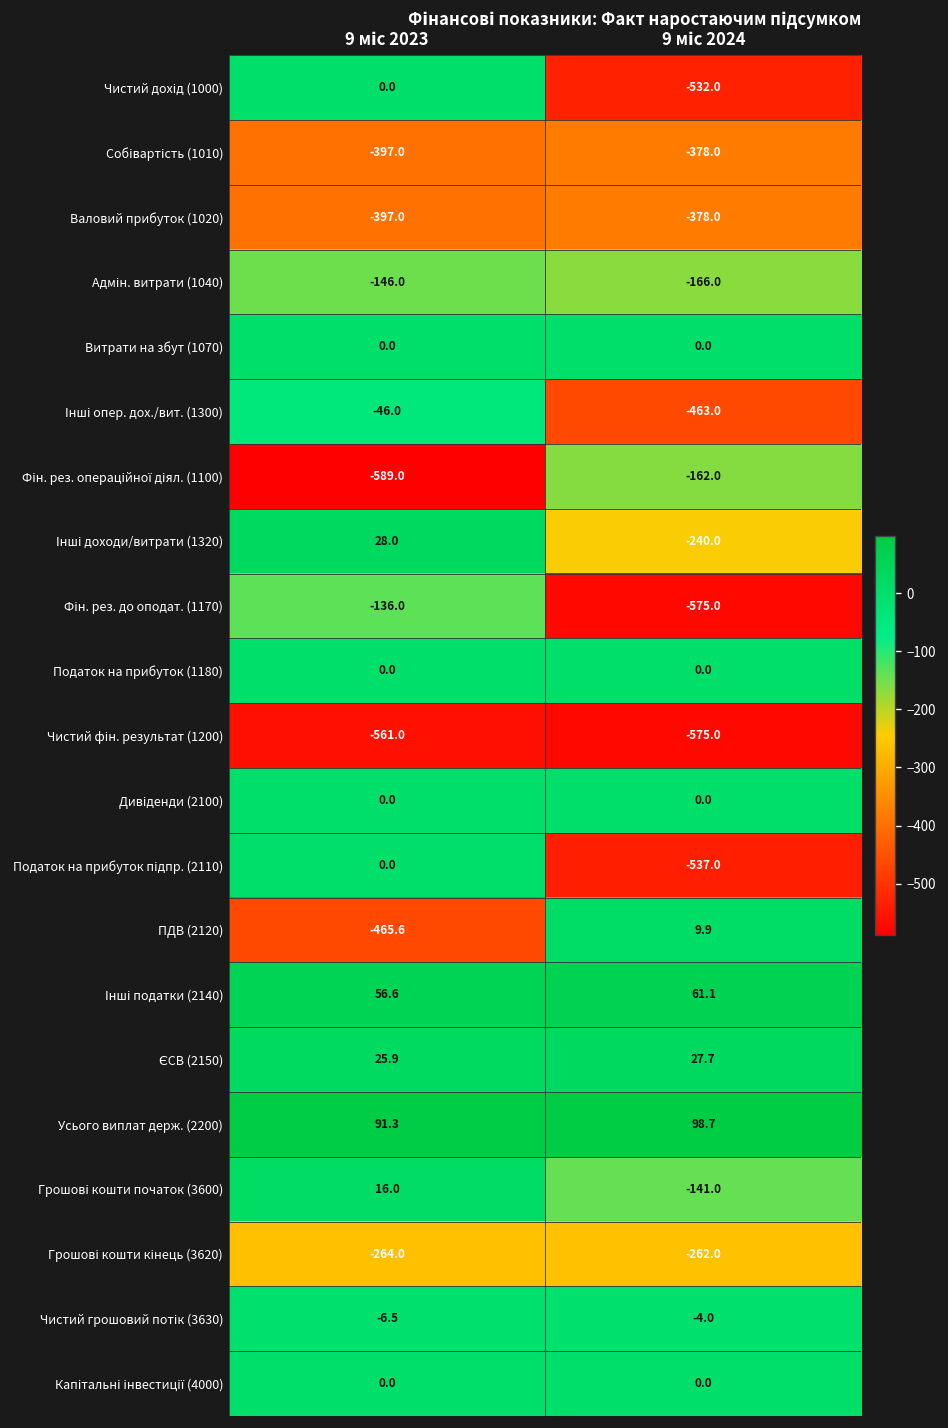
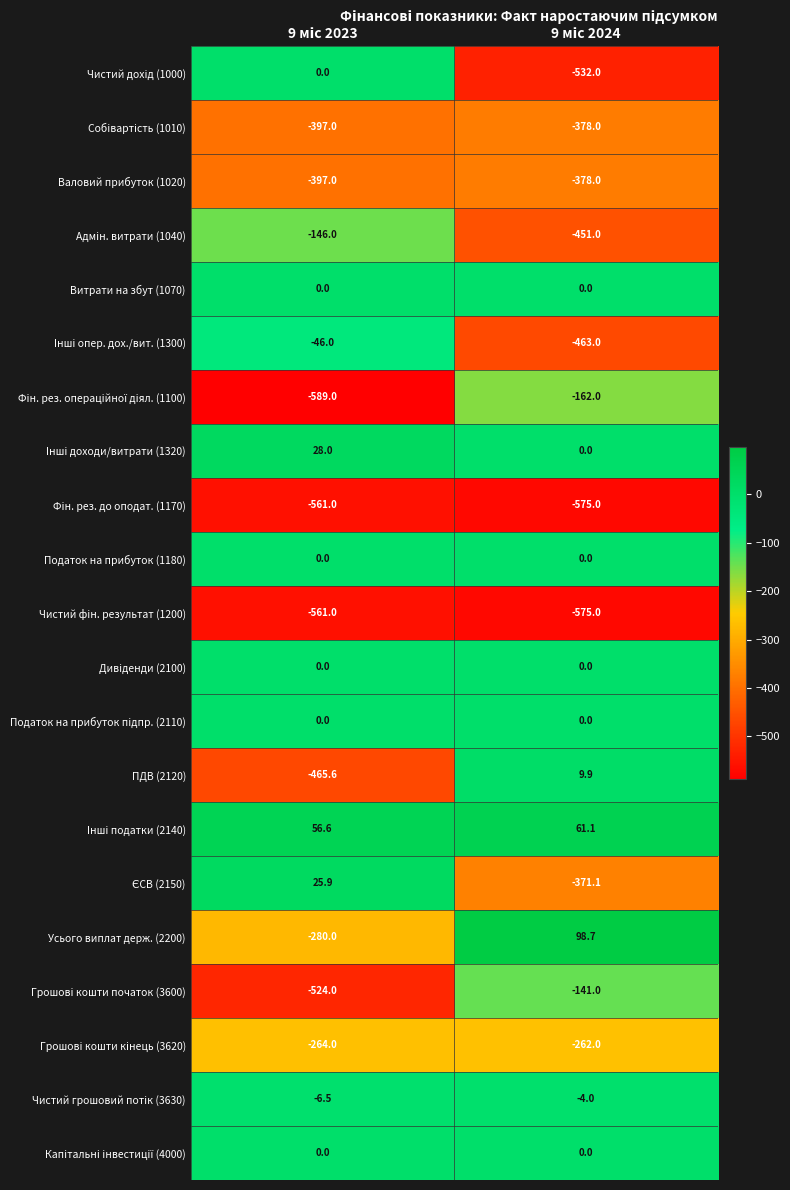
Адмін. витрати (1040), 9 міс 2024: -166.0 -> -451.0
Інші доходи/витрати (1320), 9 міс 2024: -240.0 -> 0.0
Фін. рез. до оподат. (1170), 9 міс 2023: -136.0 -> -561.0
Податок на прибуток підпр. (2110), 9 міс 2024: -537.0 -> 0.0
ЄСВ (2150), 9 міс 2024: 27.7 -> -371.1
Усього виплат держ. (2200), 9 міс 2023: 91.3 -> -280.0
Грошові кошти початок (3600), 9 міс 2023: 16.0 -> -524.0
